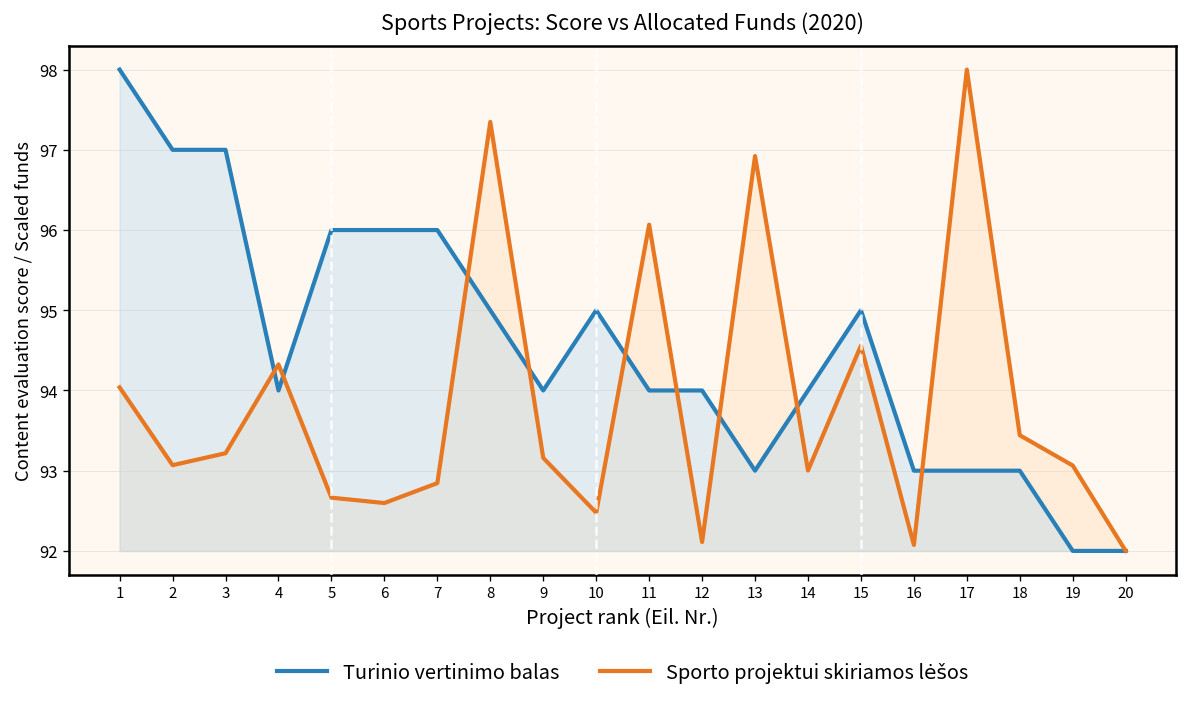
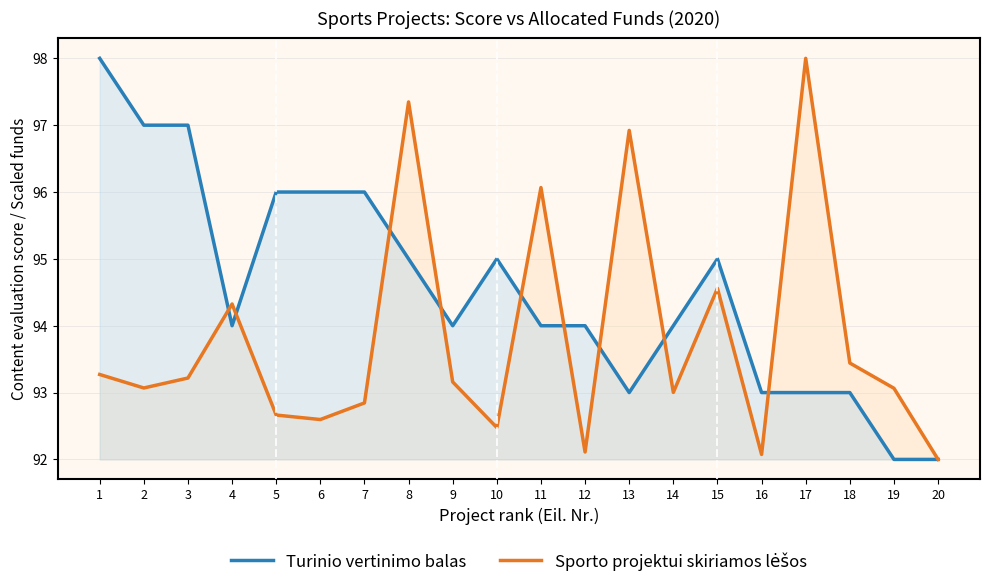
Sporto projektui skiriamos lėšos, 1: 94.0 -> 93.3
